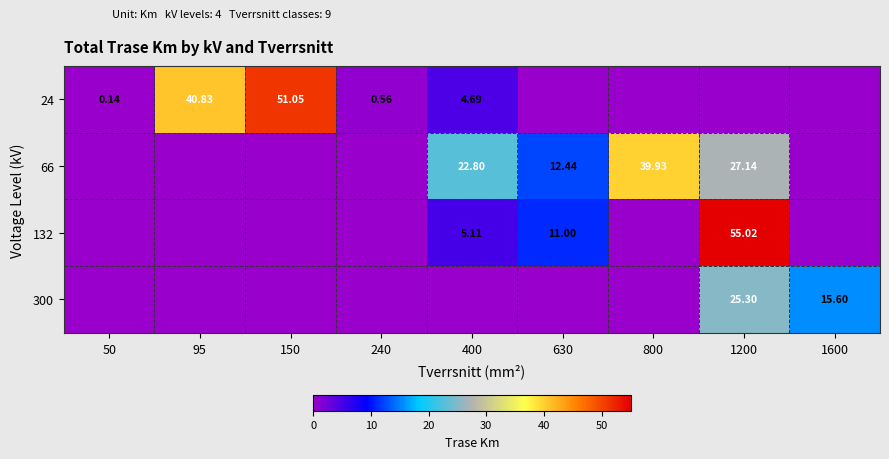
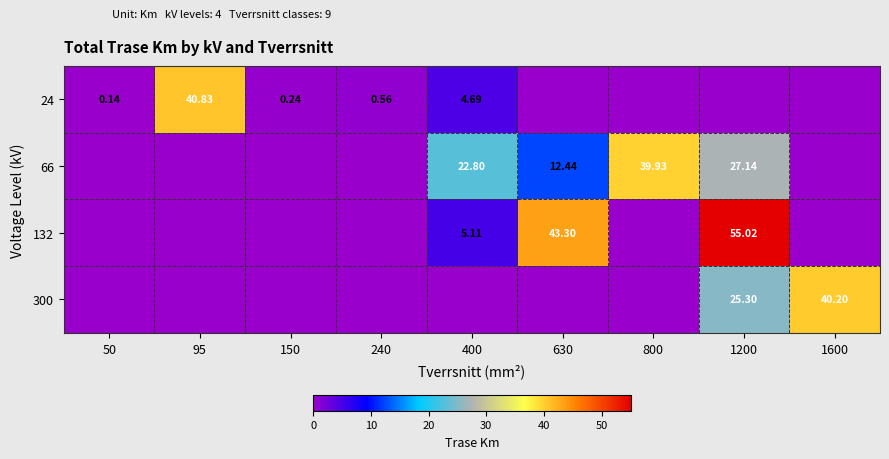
24, 150: 51.05 -> 0.24
132, 630: 11.00 -> 43.30
300, 1600: 15.60 -> 40.20
